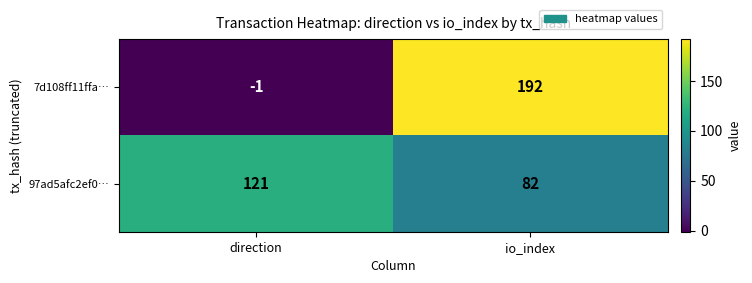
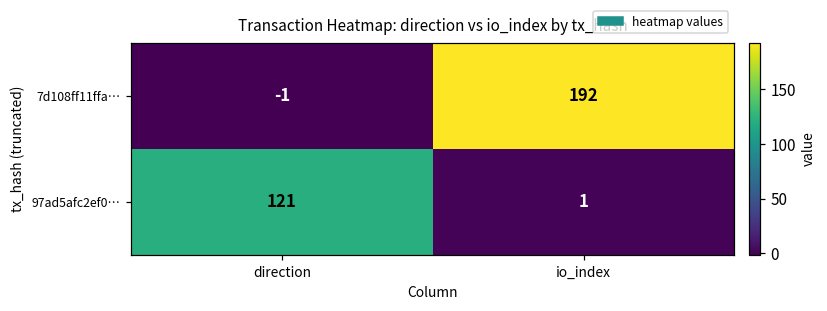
97ad5afc2ef0…, io_index: 82 -> 1
